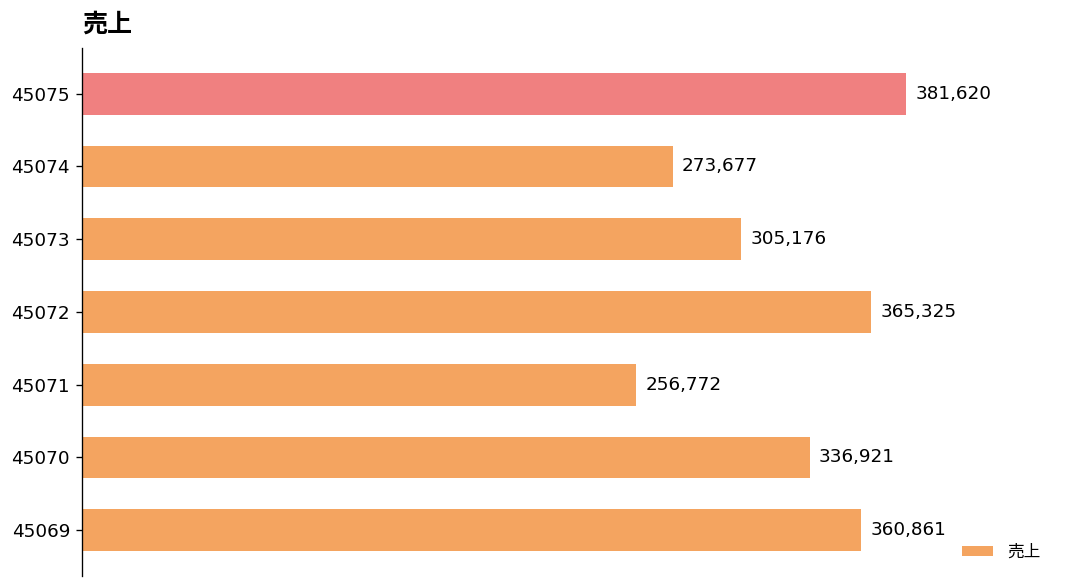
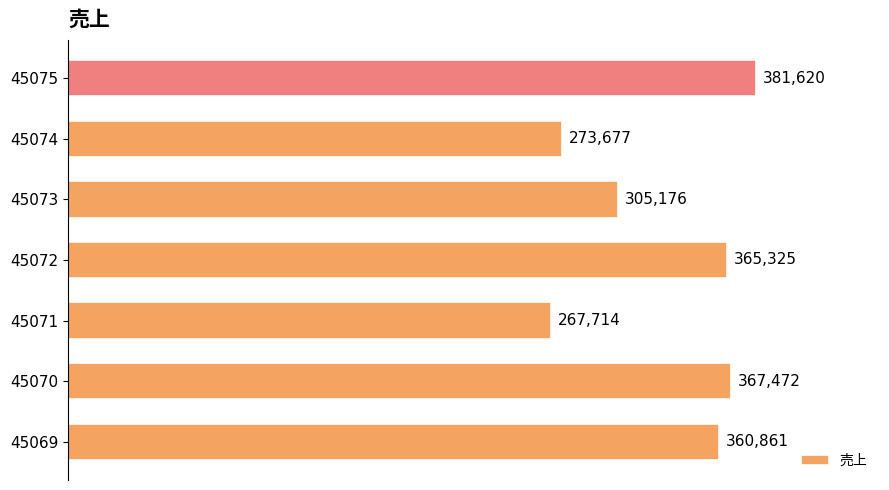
45071: 256,772 -> 267,714
45070: 336,921 -> 367,472
